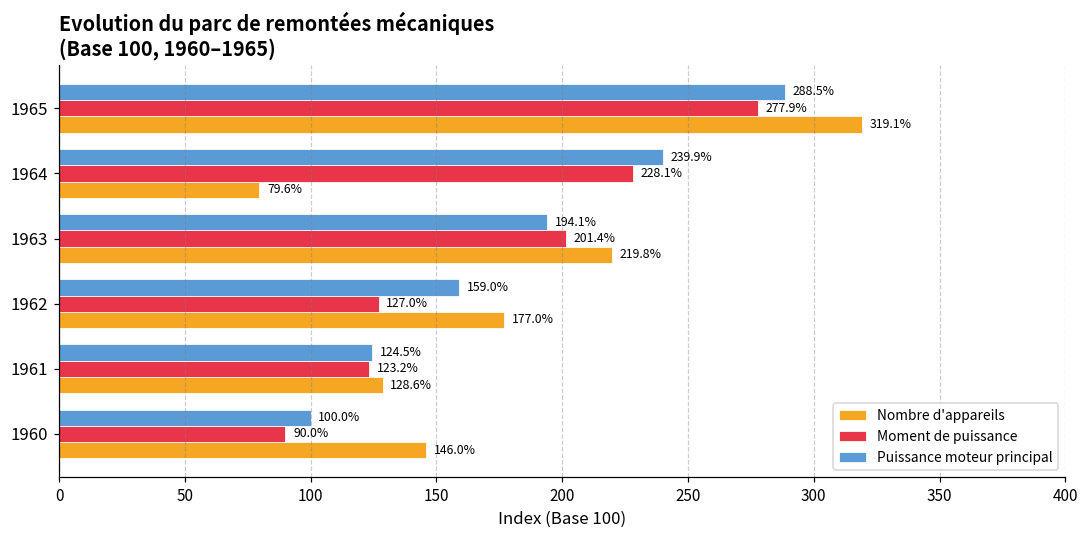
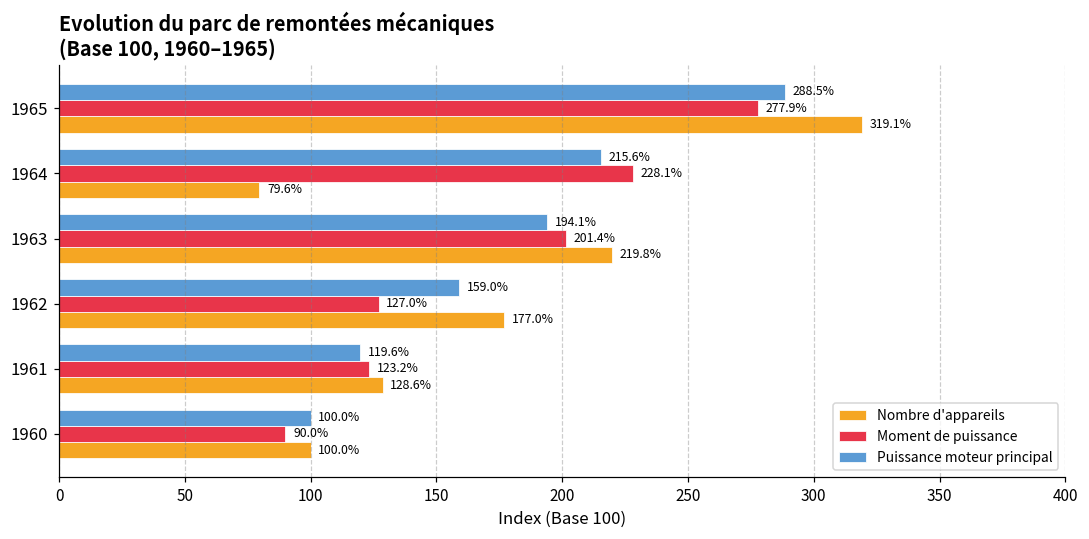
Puissance moteur principal, 1964: 239.9% -> 215.6%
Puissance moteur principal, 1961: 124.5% -> 119.6%
Nombre d'appareils, 1960: 146.0% -> 100.0%
